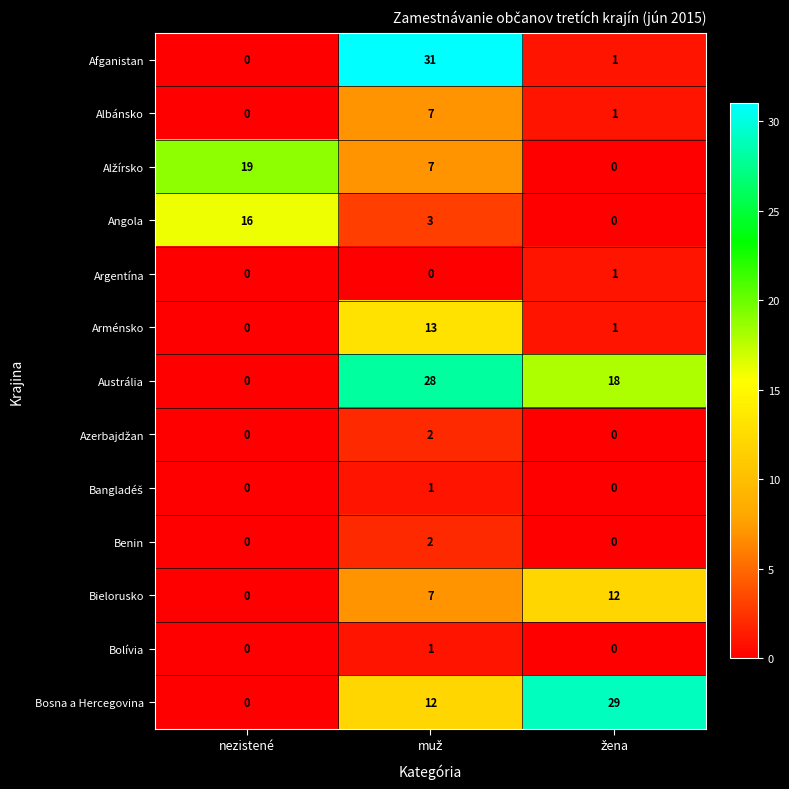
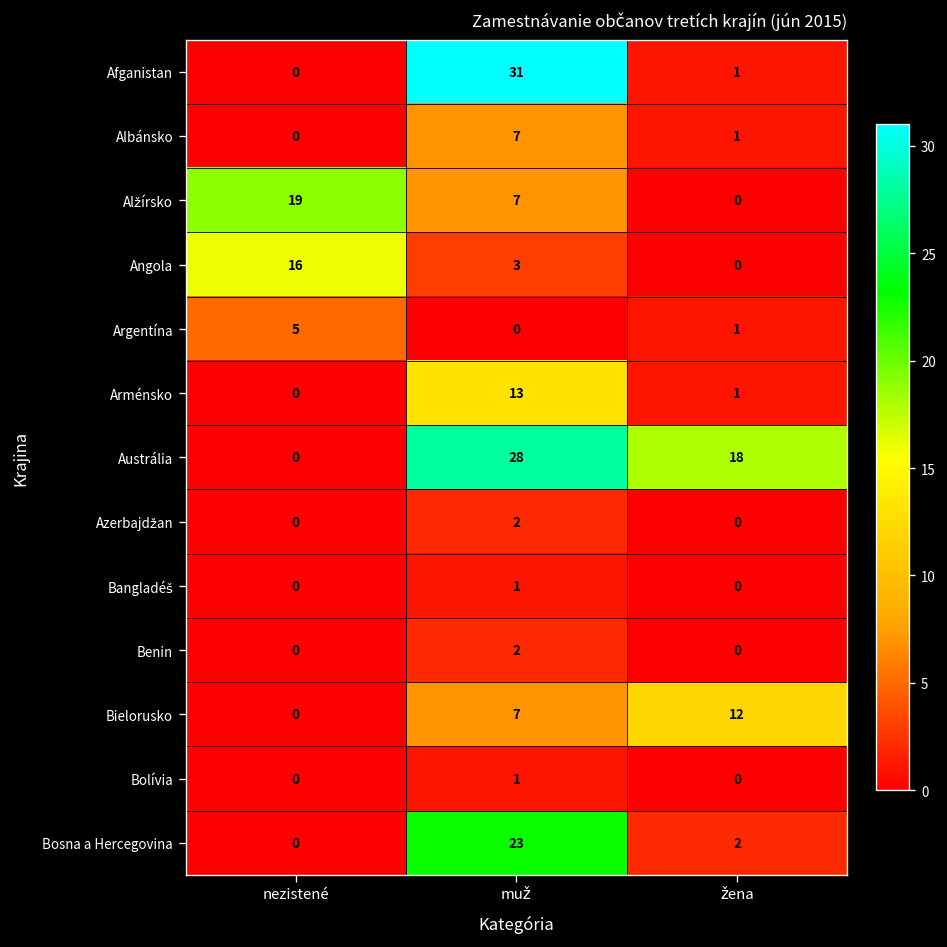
Argentína, nezistené: 0 -> 5
Bosna a Hercegovina, muž: 12 -> 23
Bosna a Hercegovina, žena: 29 -> 2
